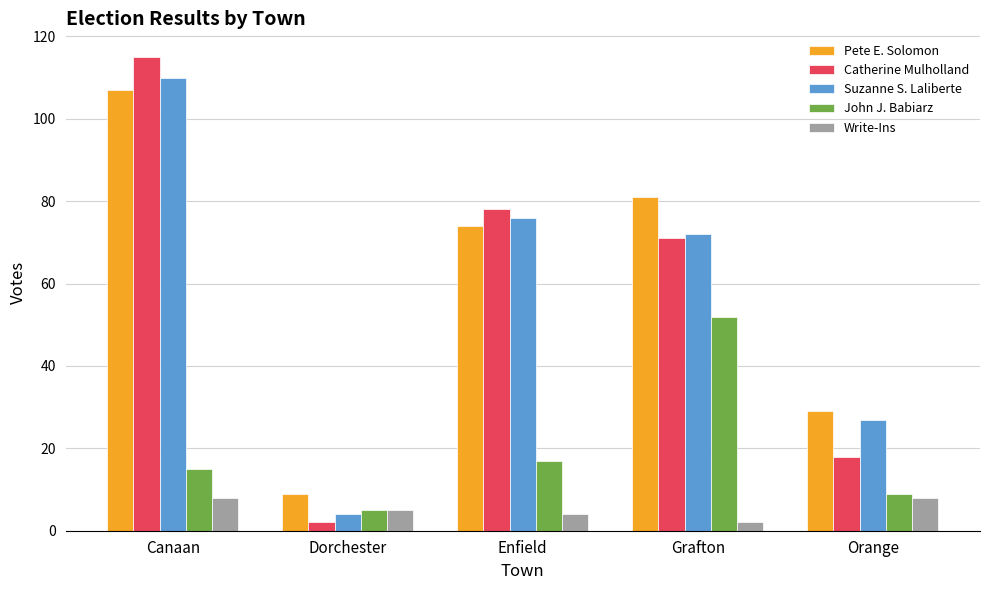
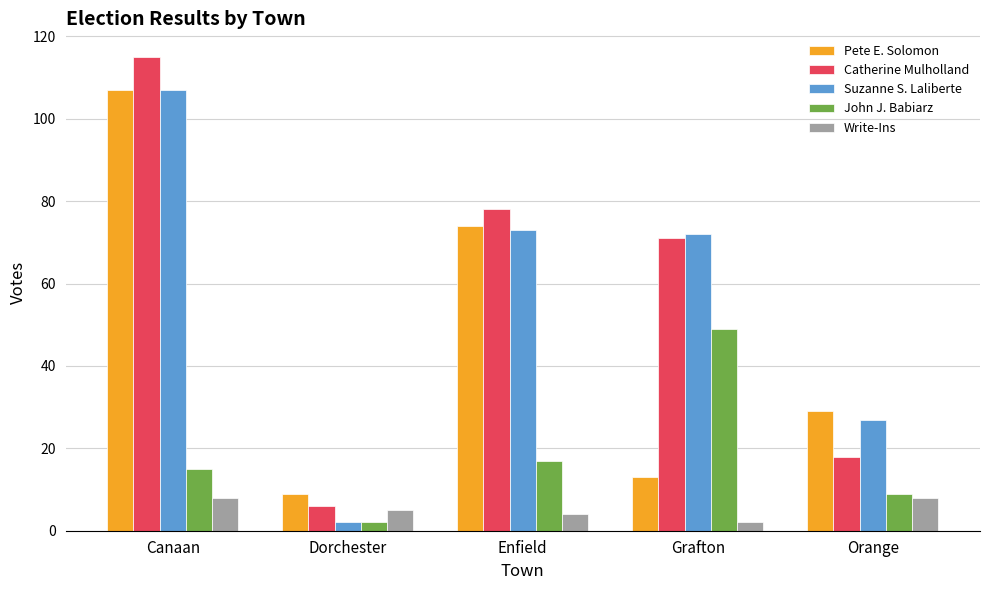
Suzanne S. Laliberte, Canaan: 110 -> 107
Catherine Mulholland, Dorchester: 2 -> 6
Suzanne S. Laliberte, Dorchester: 4 -> 2
John J. Babiarz, Dorchester: 5 -> 2
Suzanne S. Laliberte, Enfield: 76 -> 73
Pete E. Solomon, Grafton: 81 -> 13
John J. Babiarz, Grafton: 52 -> 49
